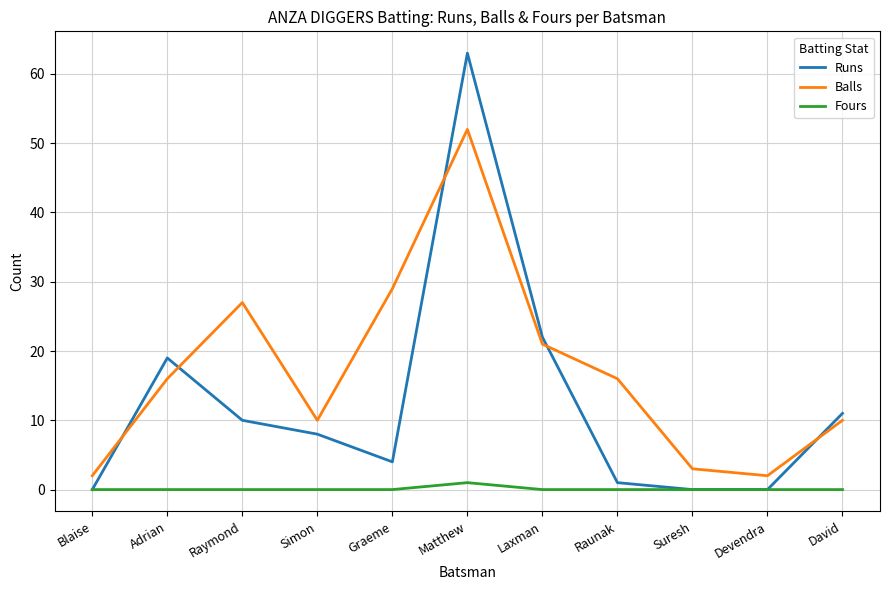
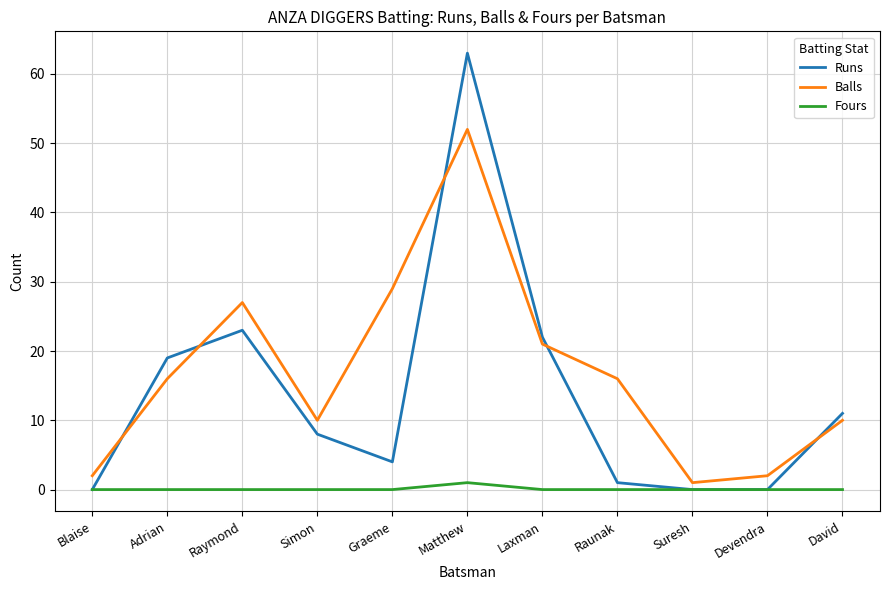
Runs, Raymond: 10 -> 23
Balls, Suresh: 3 -> 1
